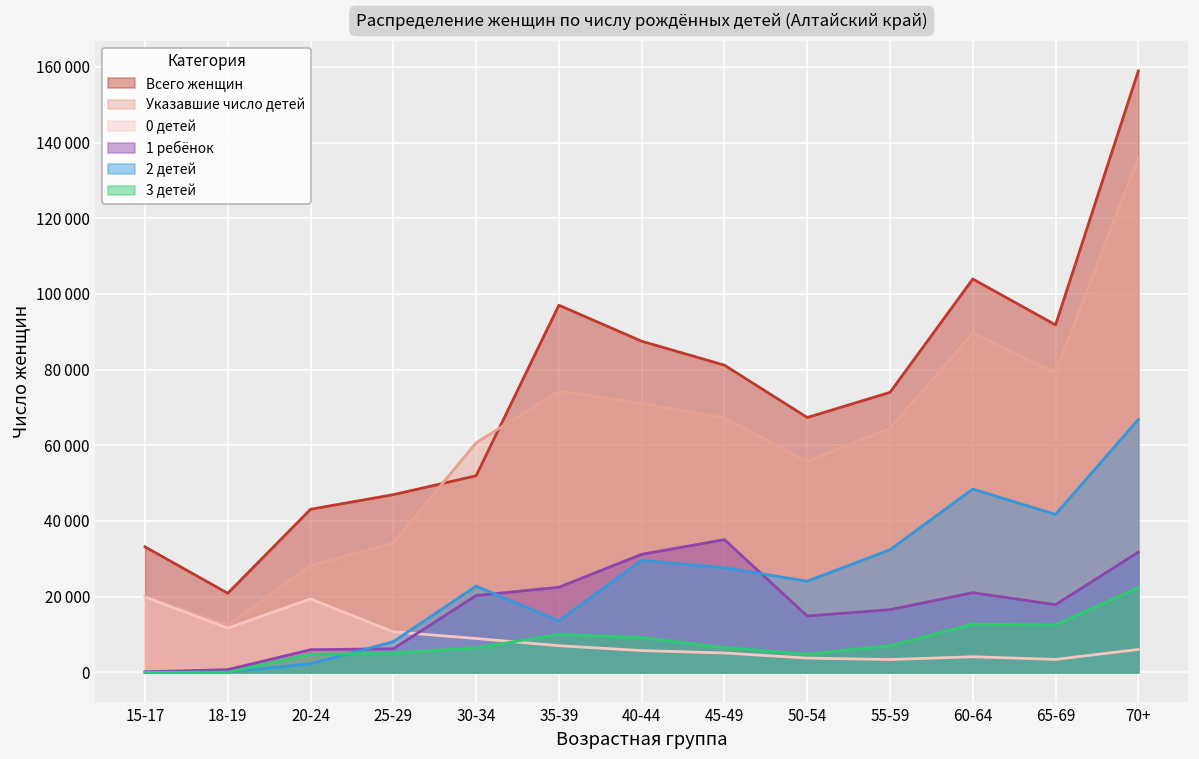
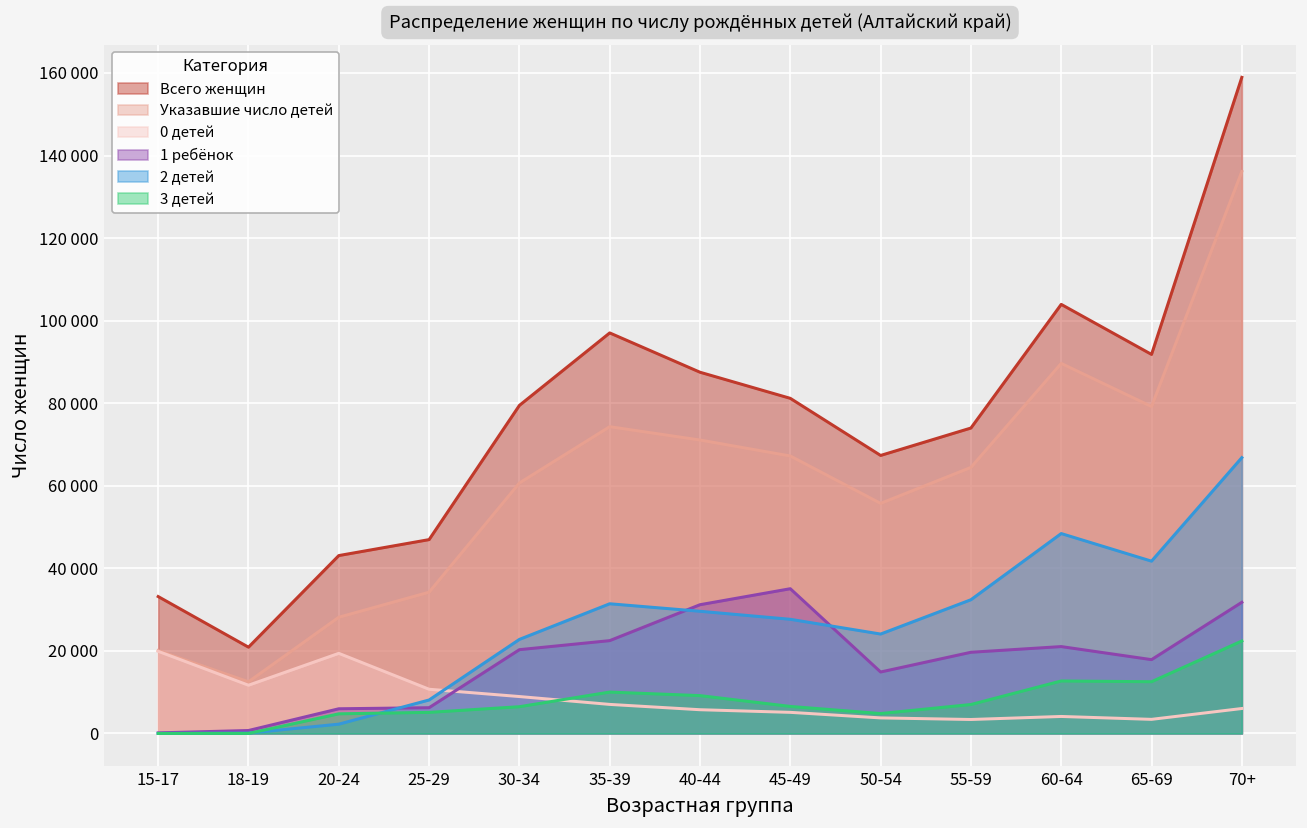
Всего женщин, 30-34: 52000 -> 79000
2 детей, 35-39: 14000 -> 31000
1 ребёнок, 55-59: 17000 -> 20000
